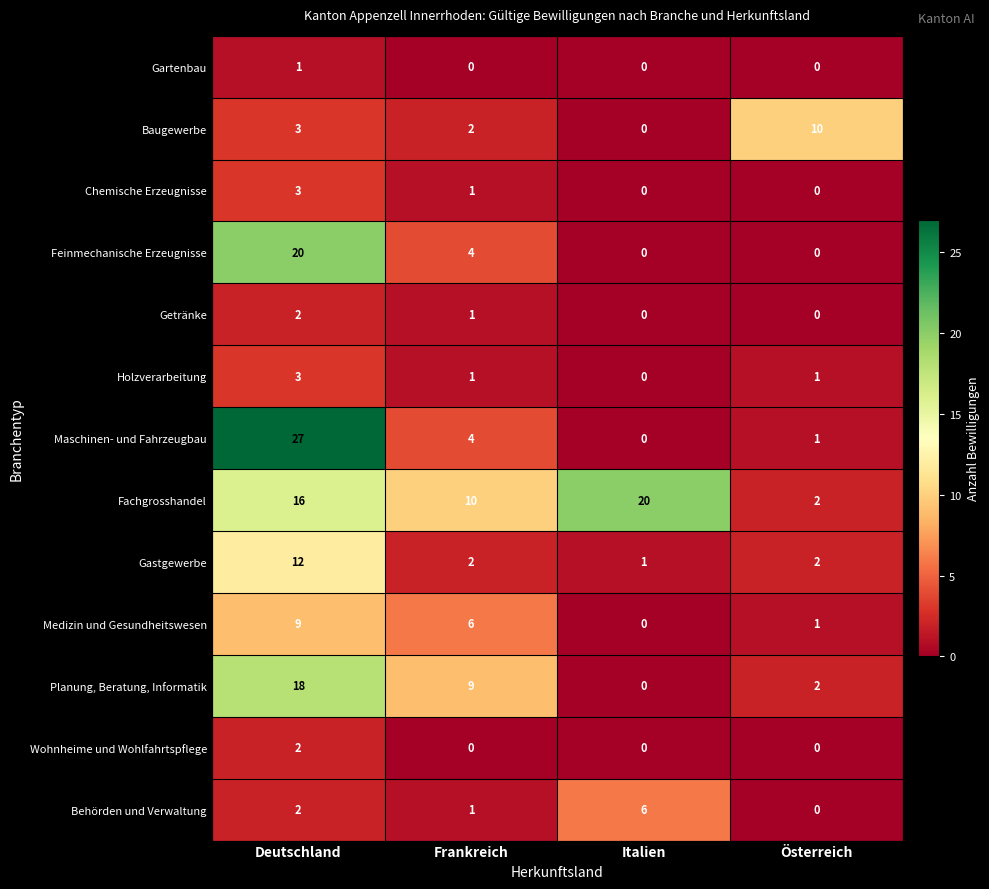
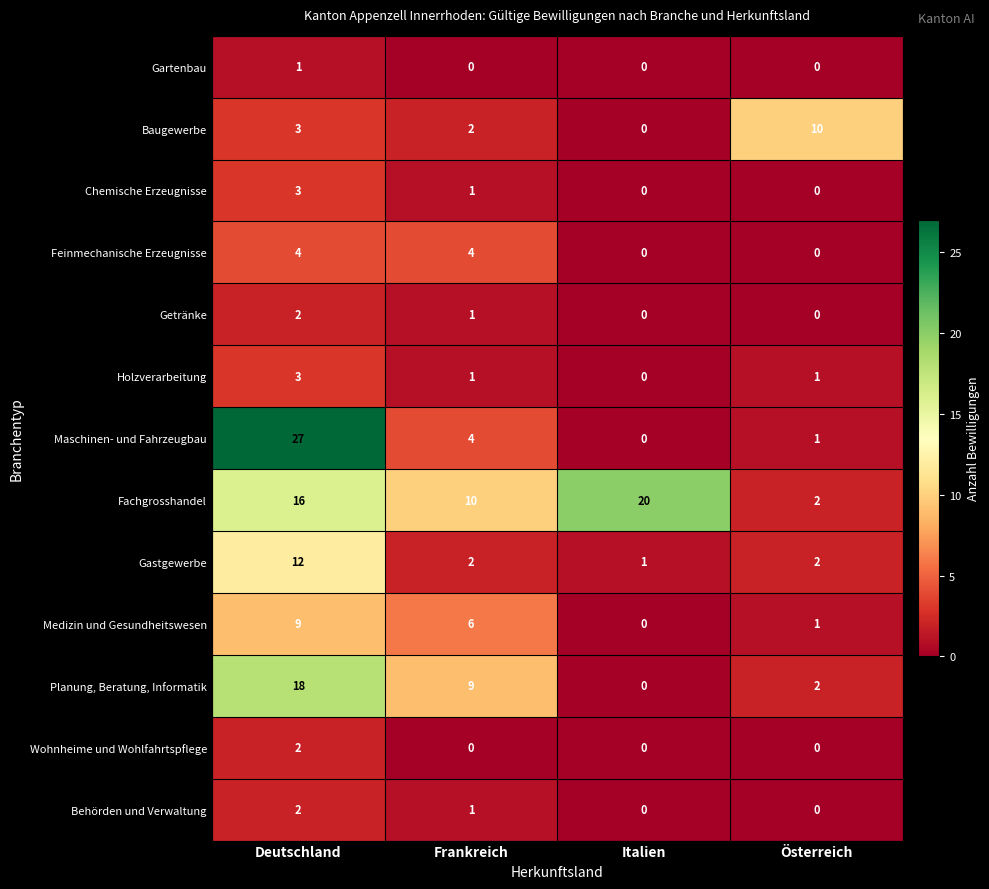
Feinmechanische Erzeugnisse, Deutschland: 20 -> 4
Behörden und Verwaltung, Italien: 6 -> 0
